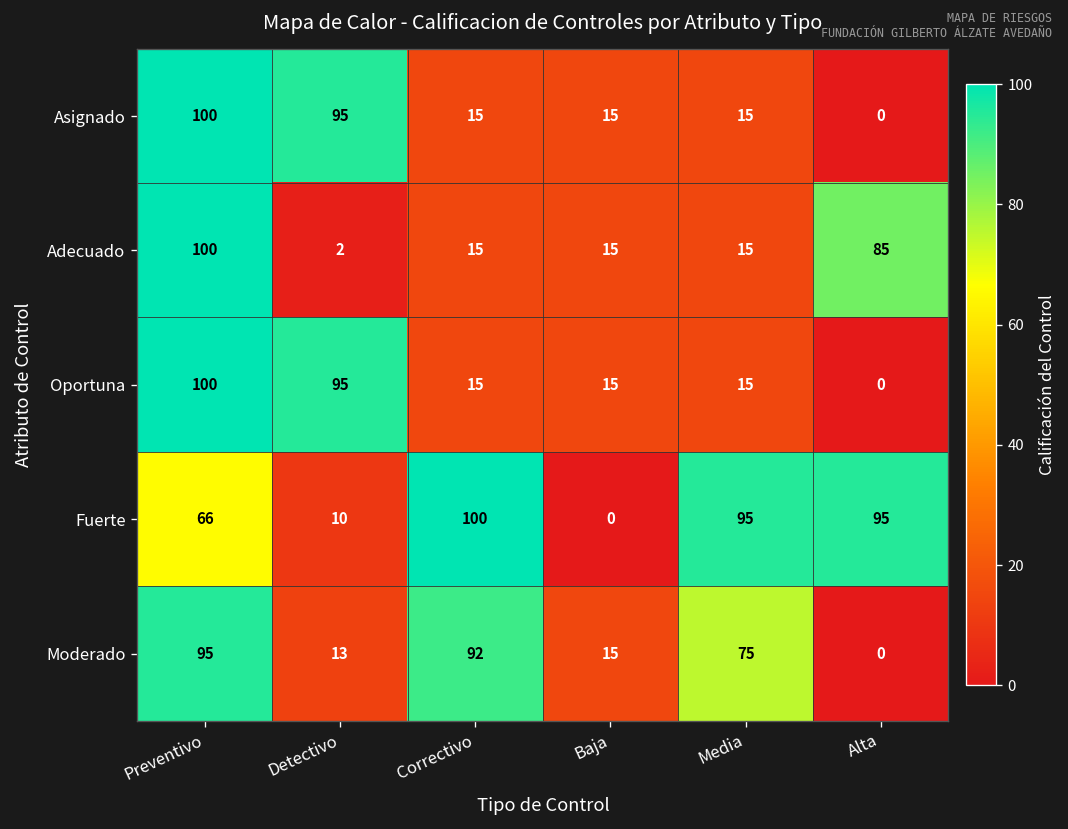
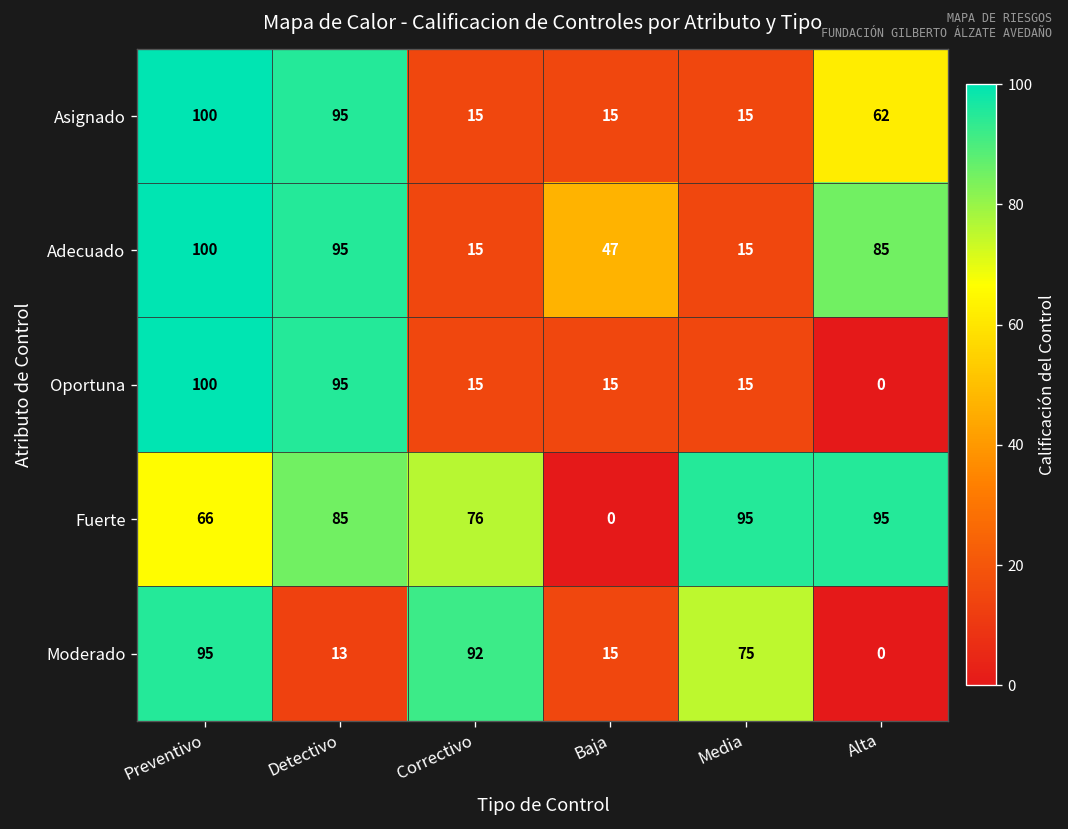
Asignado, Alta: 0 -> 62
Adecuado, Detectivo: 2 -> 95
Adecuado, Baja: 15 -> 47
Fuerte, Detectivo: 10 -> 85
Fuerte, Correctivo: 100 -> 76
